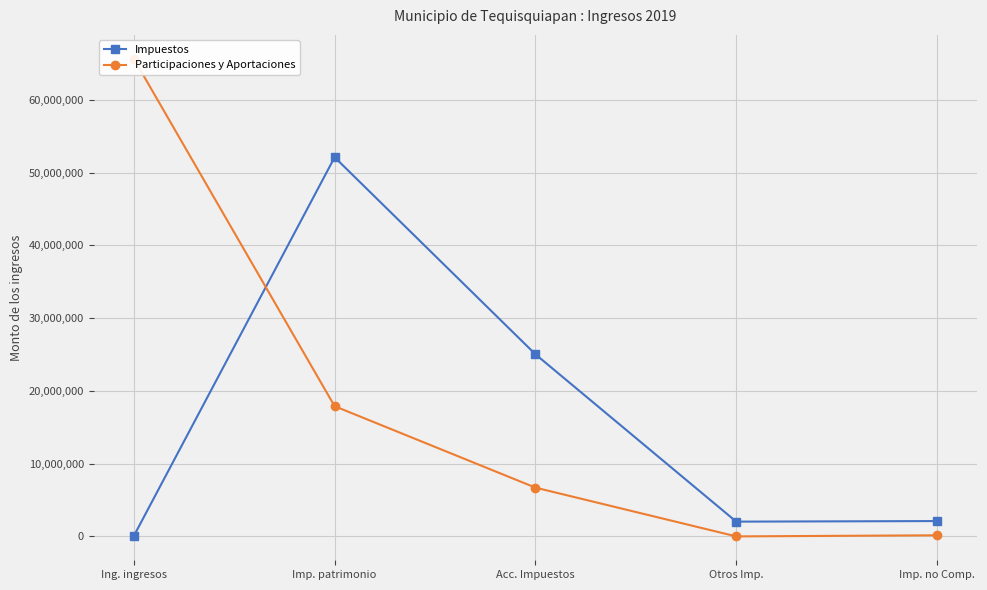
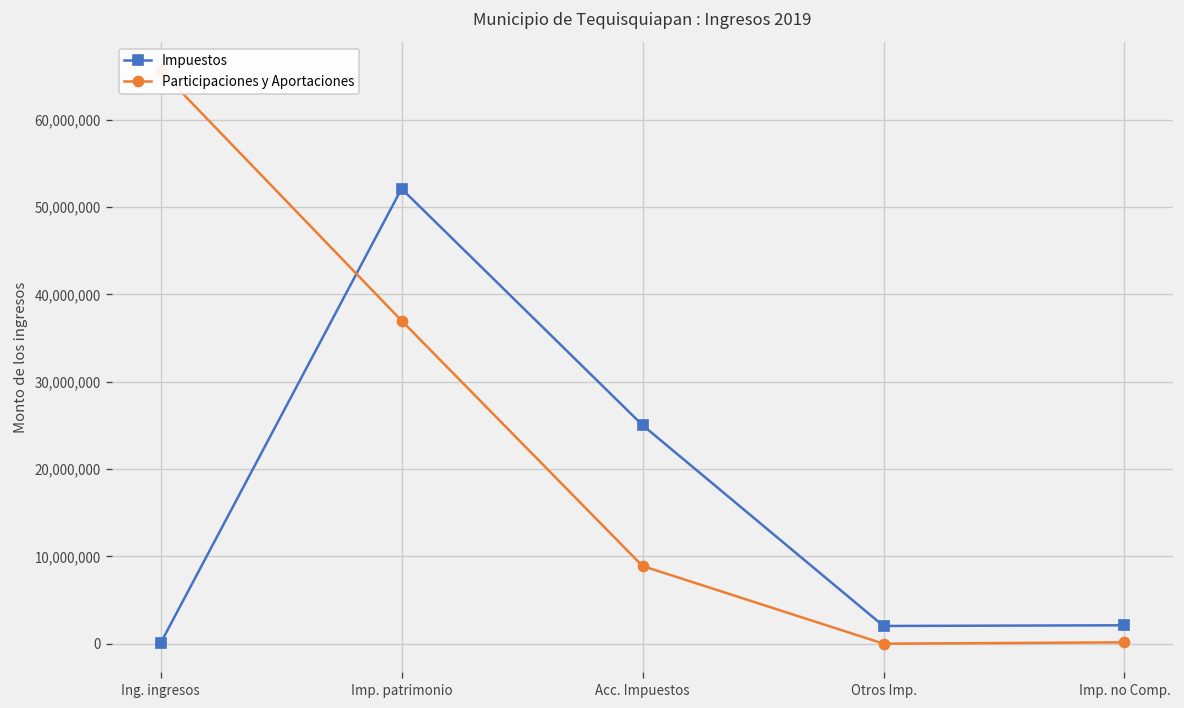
Participaciones y Aportaciones, Imp. patrimonio: 18,000,000 -> 37,000,000
Participaciones y Aportaciones, Acc. Impuestos: 7,000,000 -> 9,000,000
